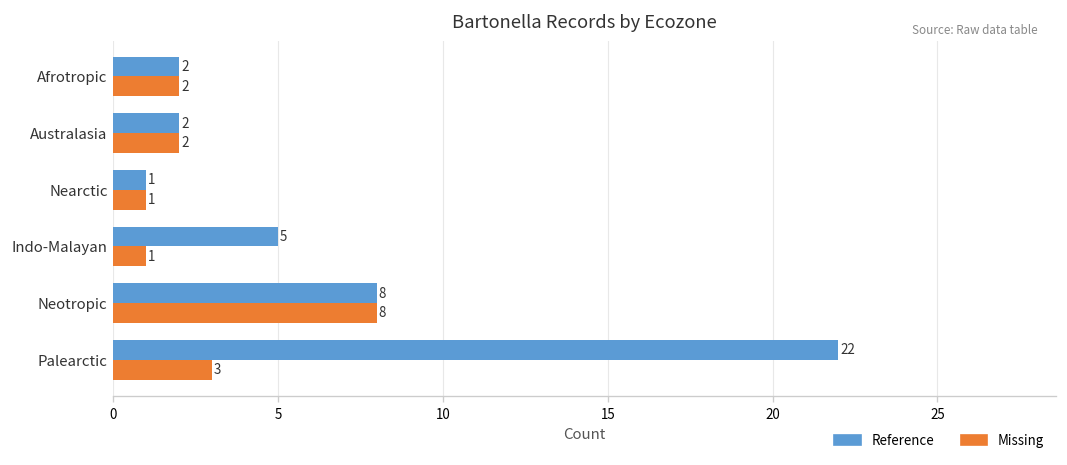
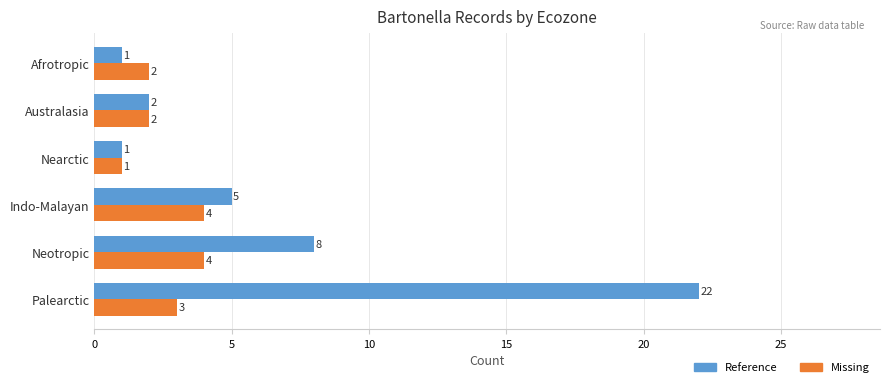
Reference, Afrotropic: 2 -> 1
Missing, Indo-Malayan: 1 -> 4
Missing, Neotropic: 8 -> 4
